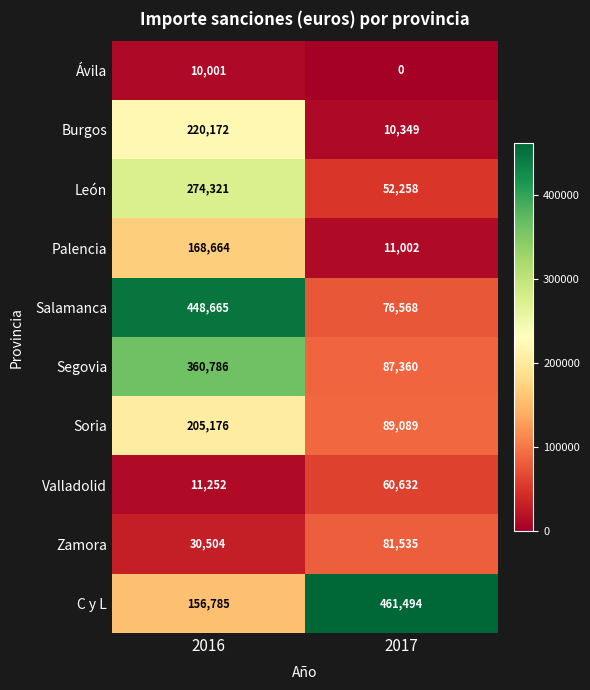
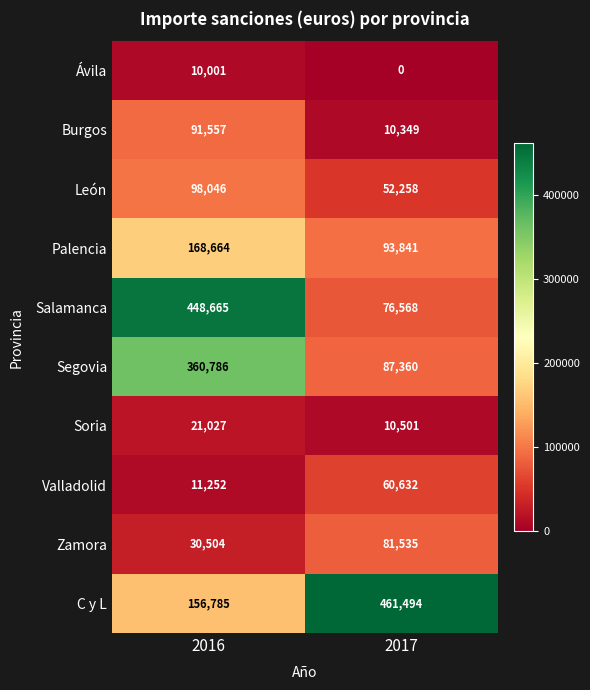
Burgos, 2016: 220,172 -> 91,557
León, 2016: 274,321 -> 98,046
Palencia, 2017: 11,002 -> 93,841
Soria, 2016: 205,176 -> 21,027
Soria, 2017: 89,089 -> 10,501
